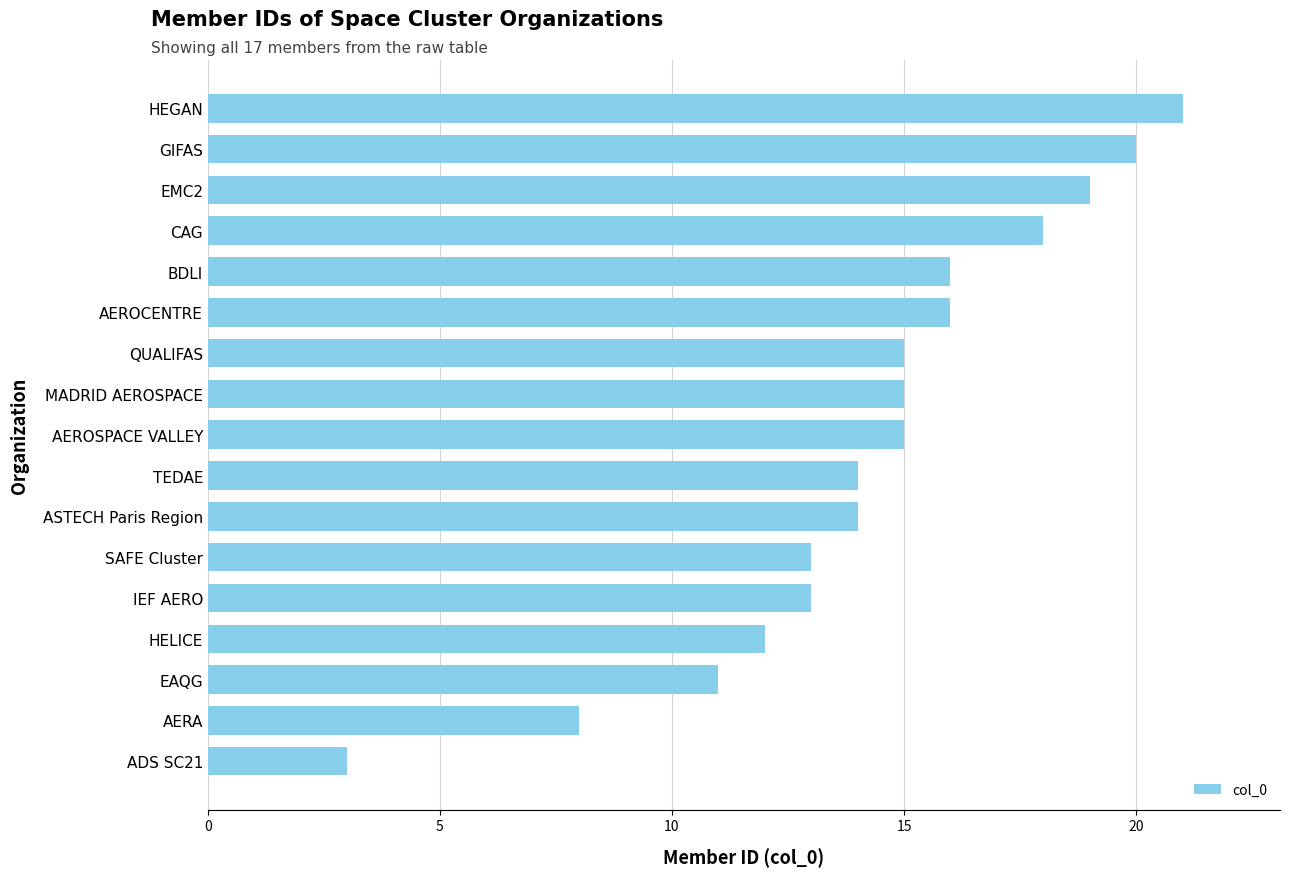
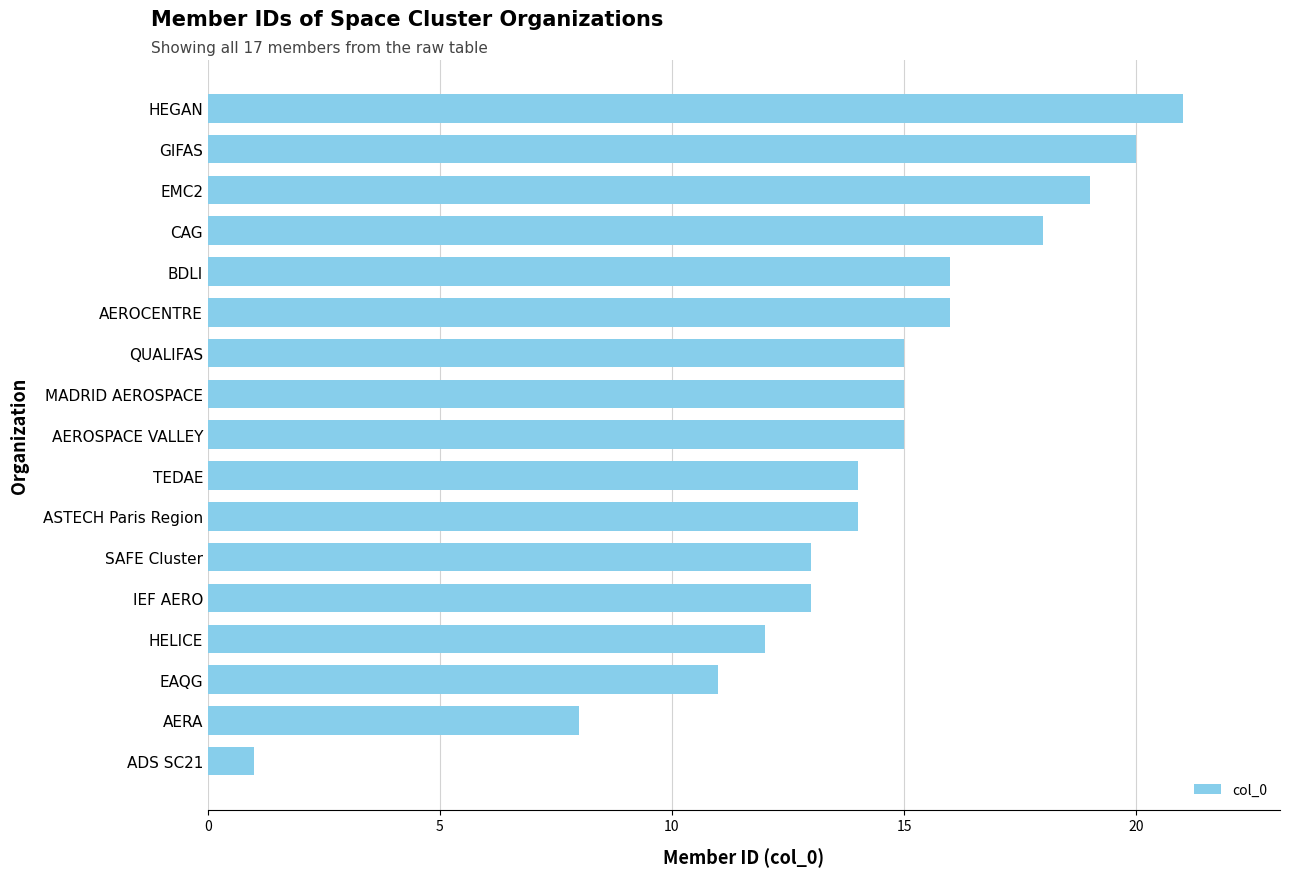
ADS SC21: 3 -> 1
